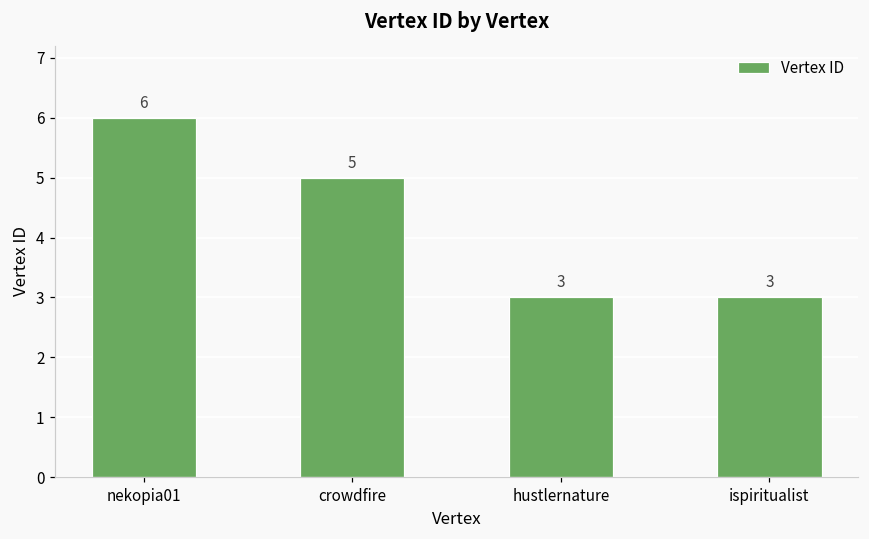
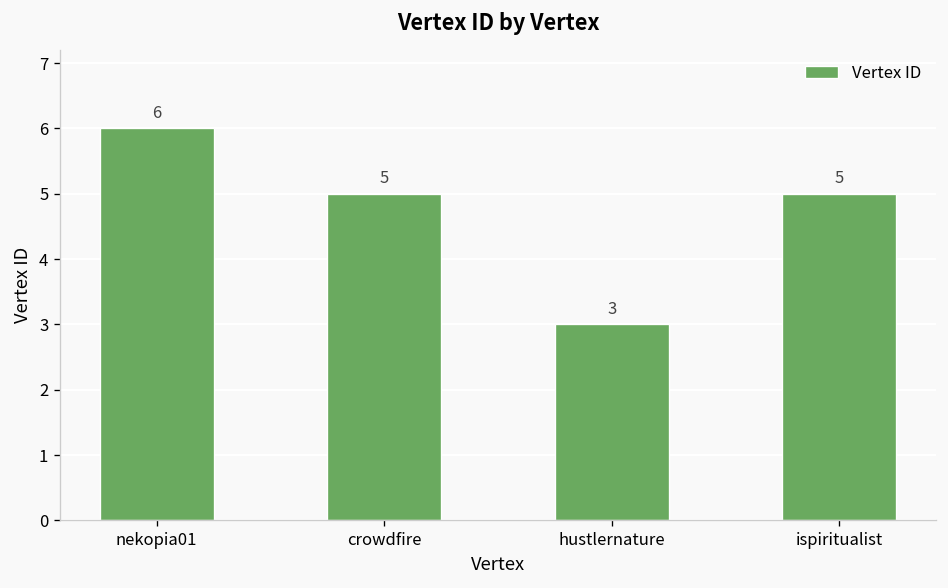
ispiritualist: 3 -> 5
